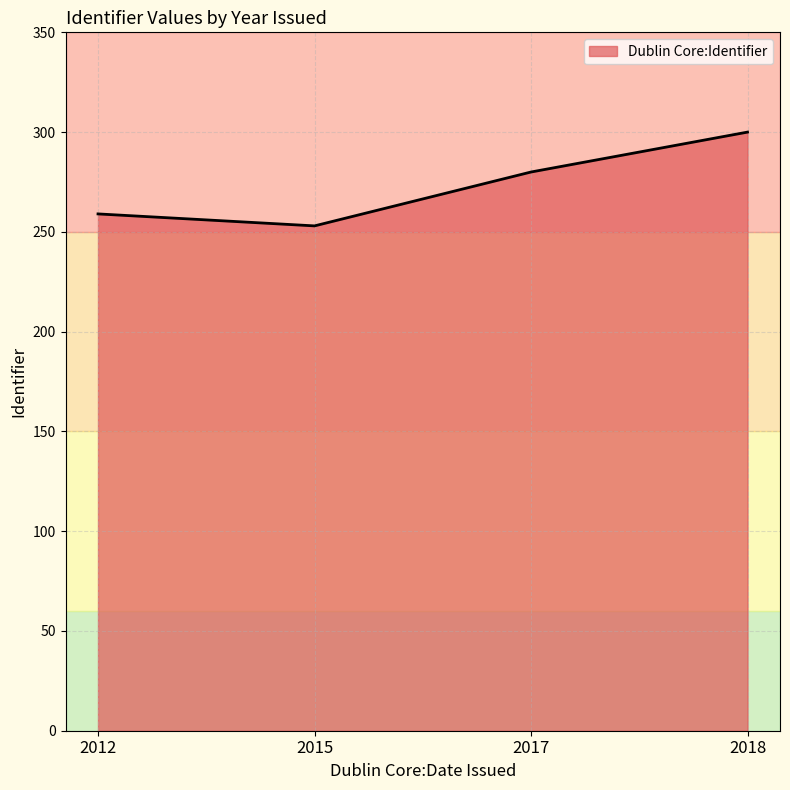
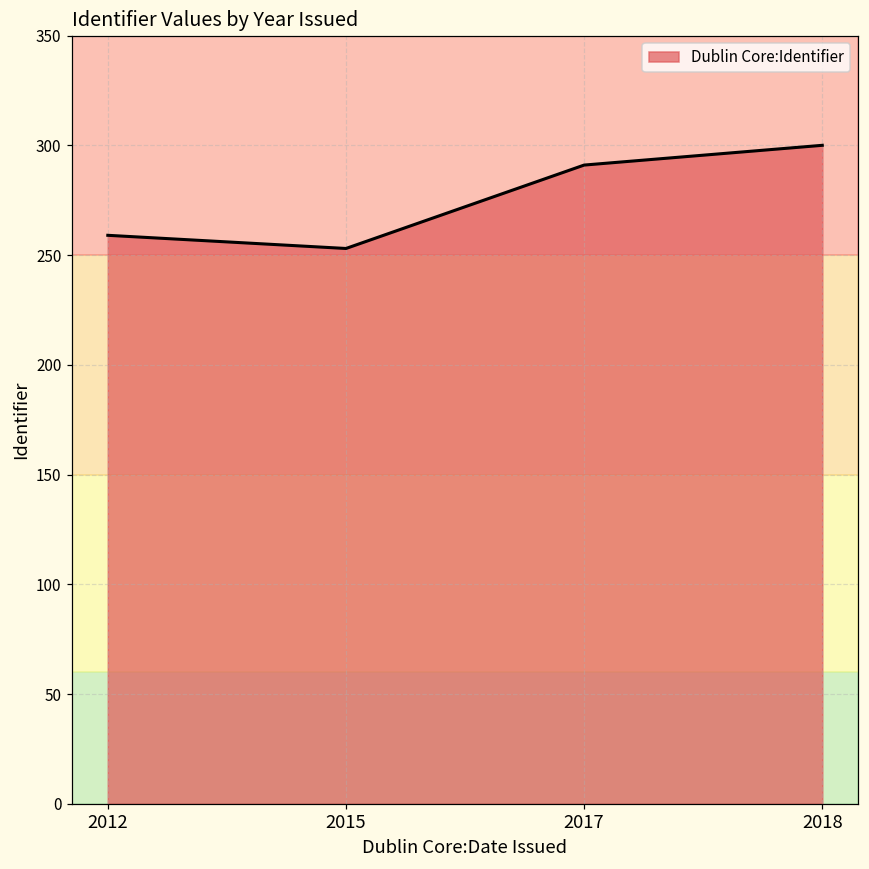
2017: 280 -> 291
